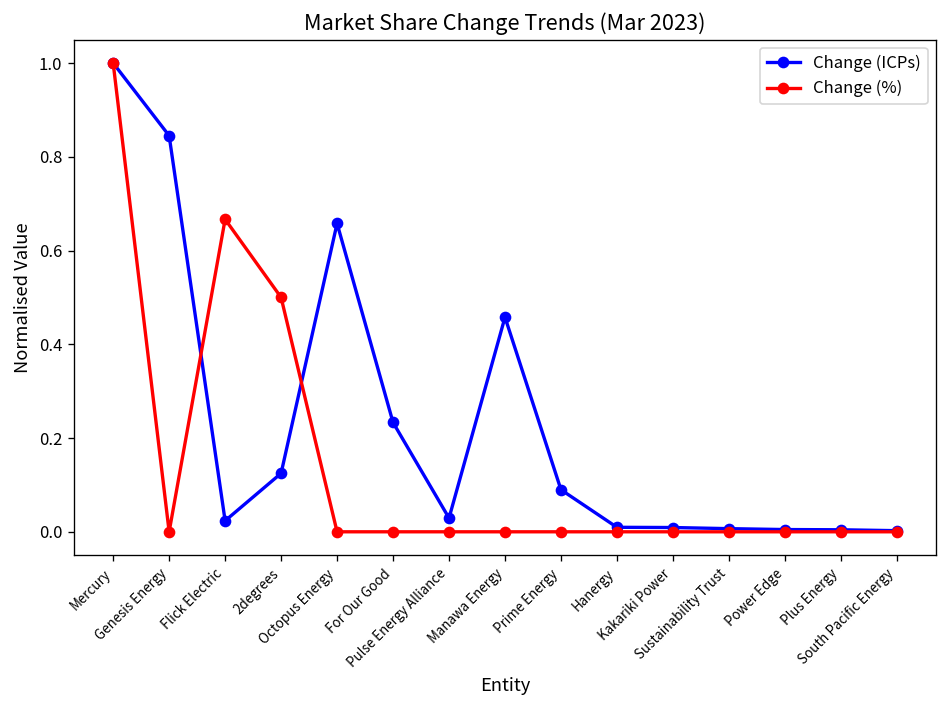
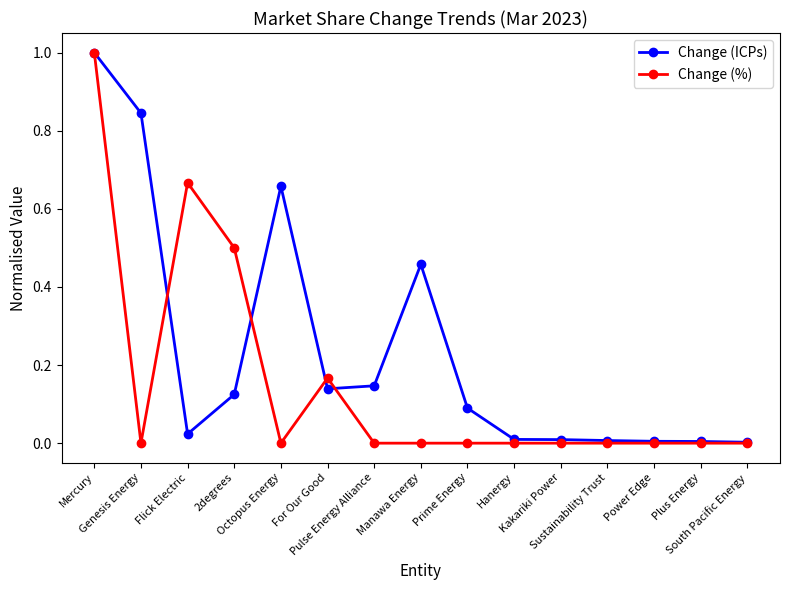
Change (ICPs), For Our Good: 0.23 -> 0.14
Change (%), For Our Good: 0.00 -> 0.17
Change (ICPs), Pulse Energy Alliance: 0.03 -> 0.15
